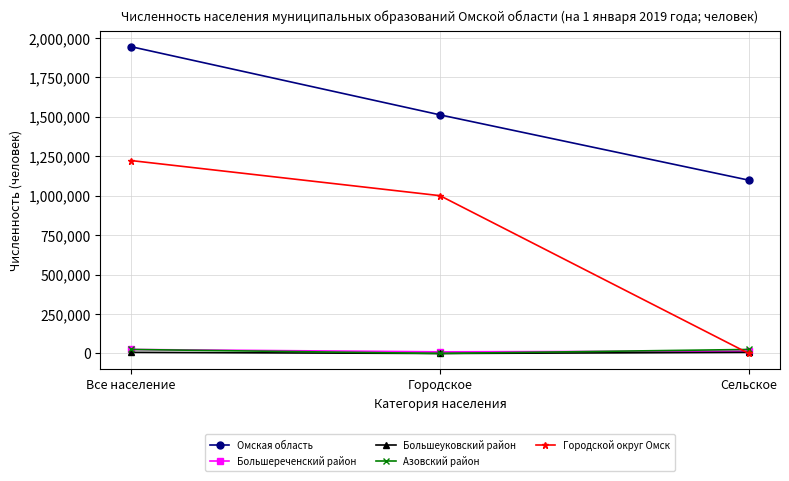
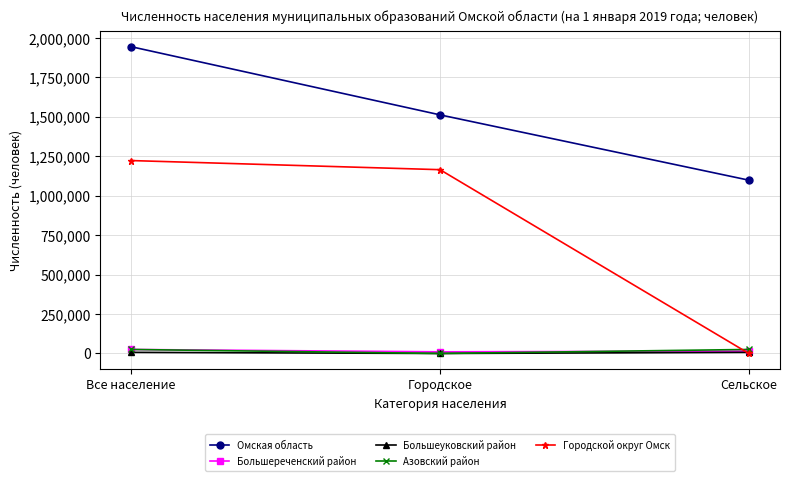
Городской округ Омск, Городское: 1,000,000 -> 1,160,000
